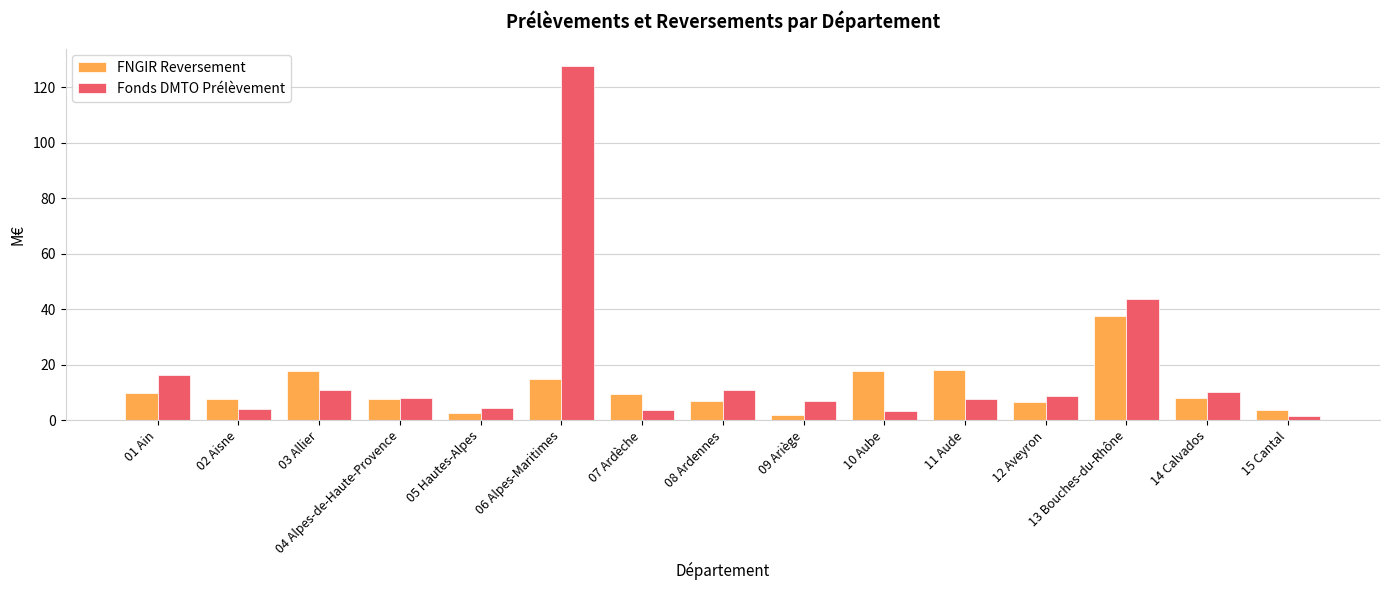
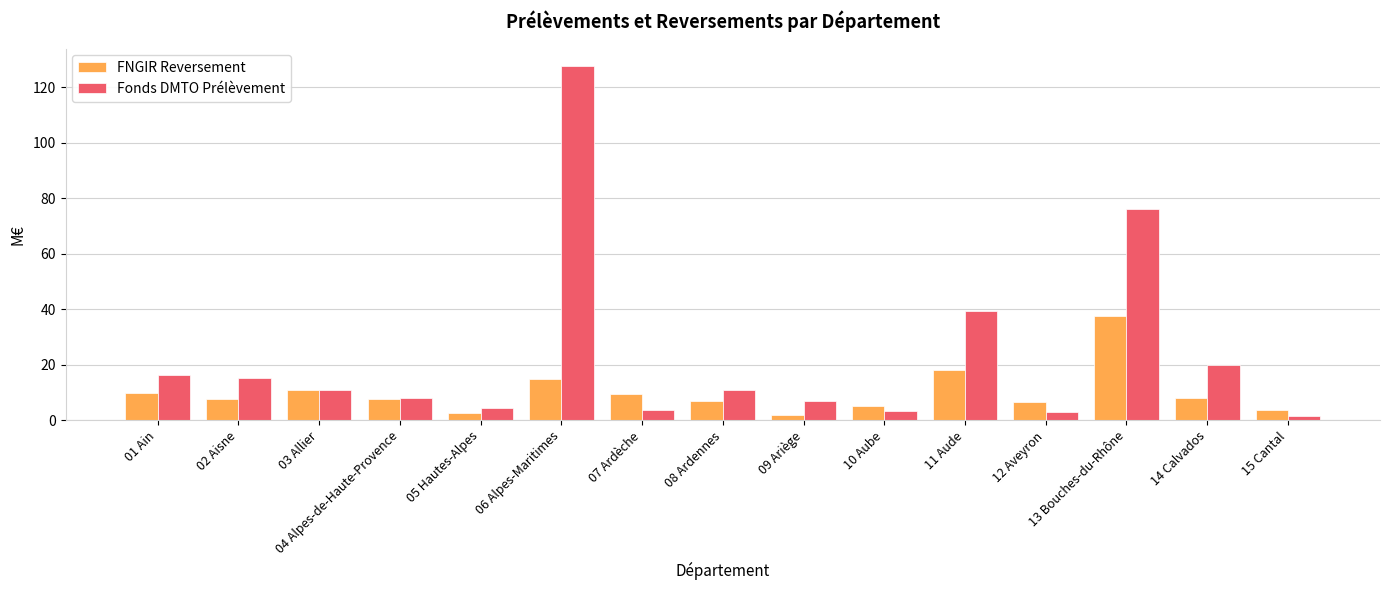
Fonds DMTO Prélèvement, 02 Aisne: 4 -> 15
FNGIR Reversement, 03 Allier: 18 -> 11
FNGIR Reversement, 10 Aube: 18 -> 5
Fonds DMTO Prélèvement, 11 Aude: 7 -> 39
Fonds DMTO Prélèvement, 12 Aveyron: 9 -> 3
Fonds DMTO Prélèvement, 13 Bouches-du-Rhône: 44 -> 76
Fonds DMTO Prélèvement, 14 Calvados: 10 -> 20
